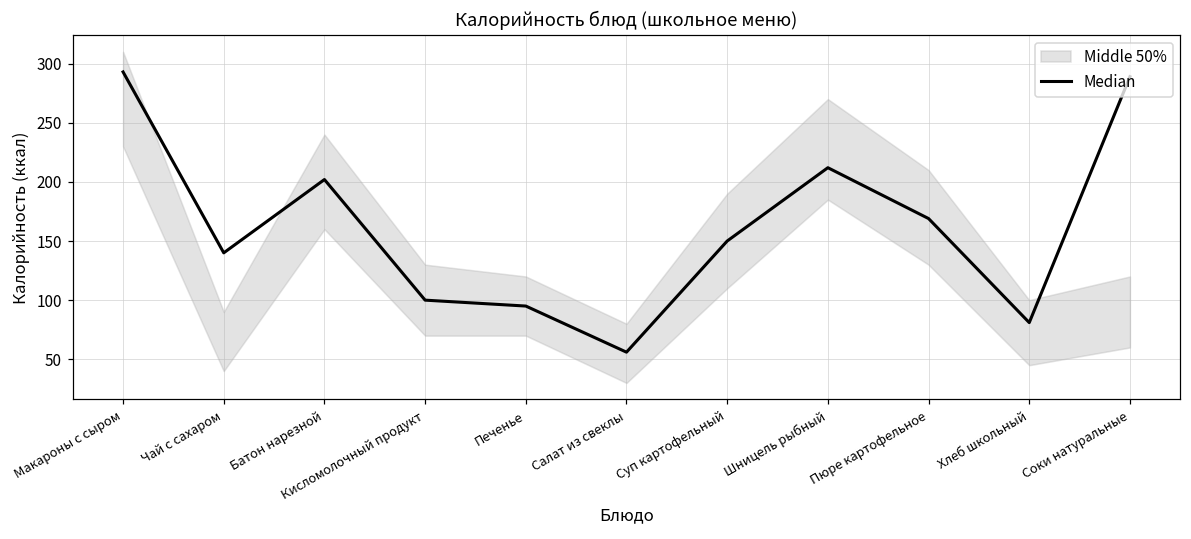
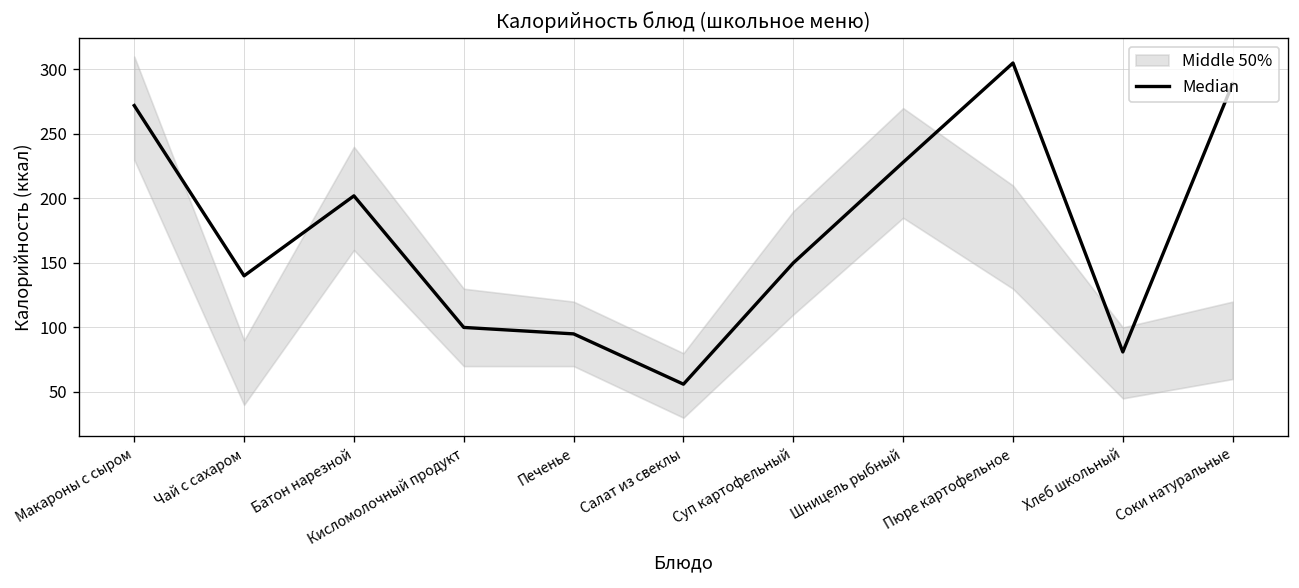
Median, Макароны с сыром: 293 -> 272
Median, Шницель рыбный: 212 -> 228
Median, Пюре картофельное: 169 -> 305
